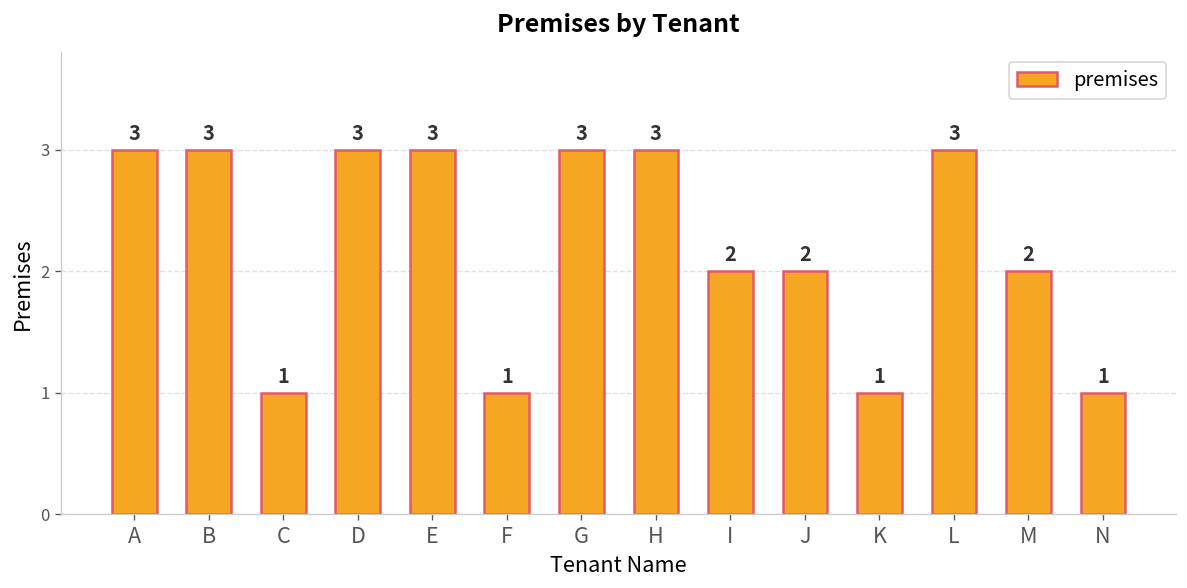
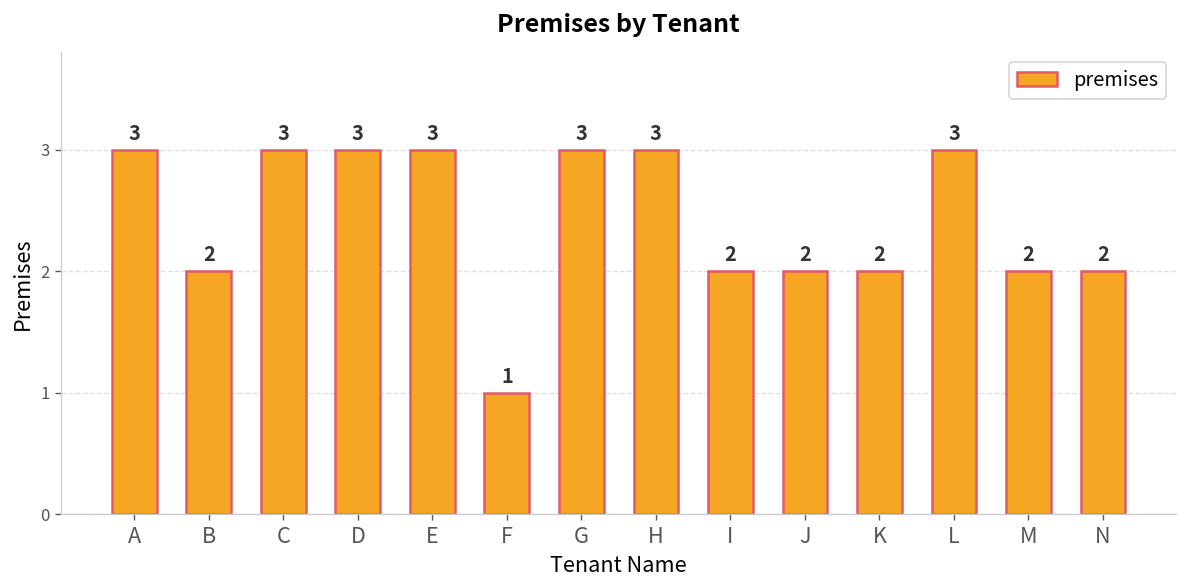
B: 3 -> 2
C: 1 -> 3
K: 1 -> 2
N: 1 -> 2
